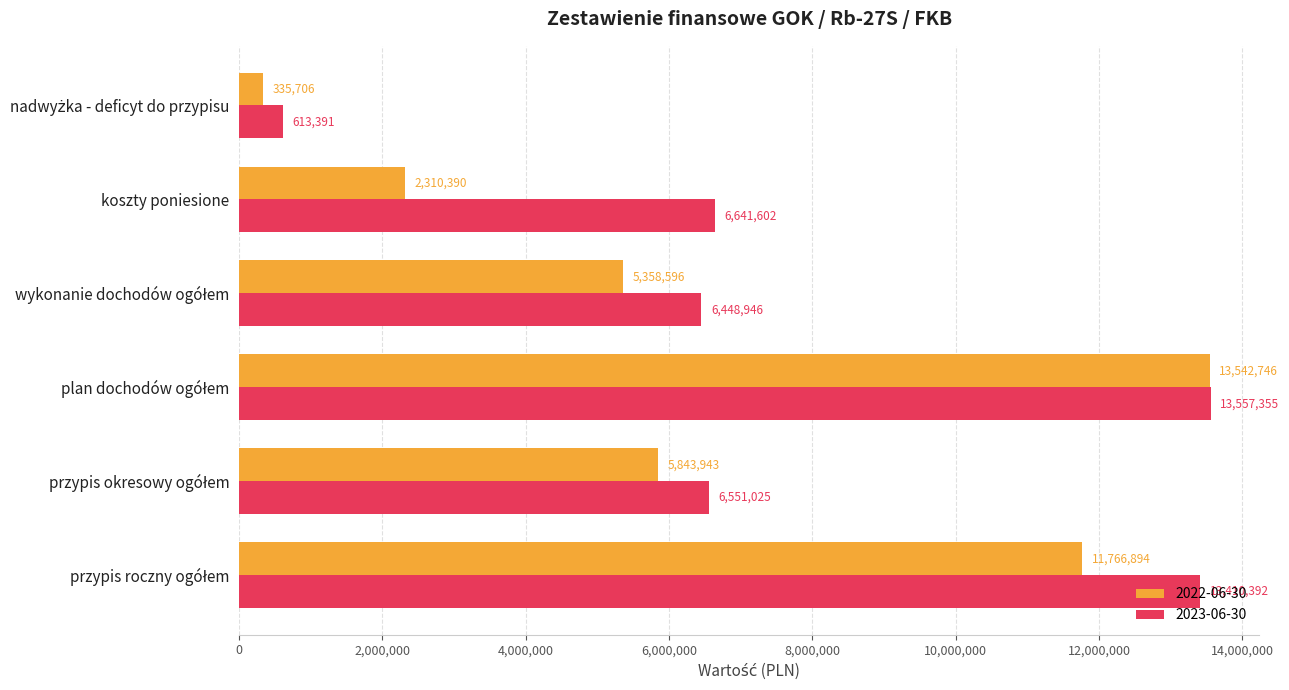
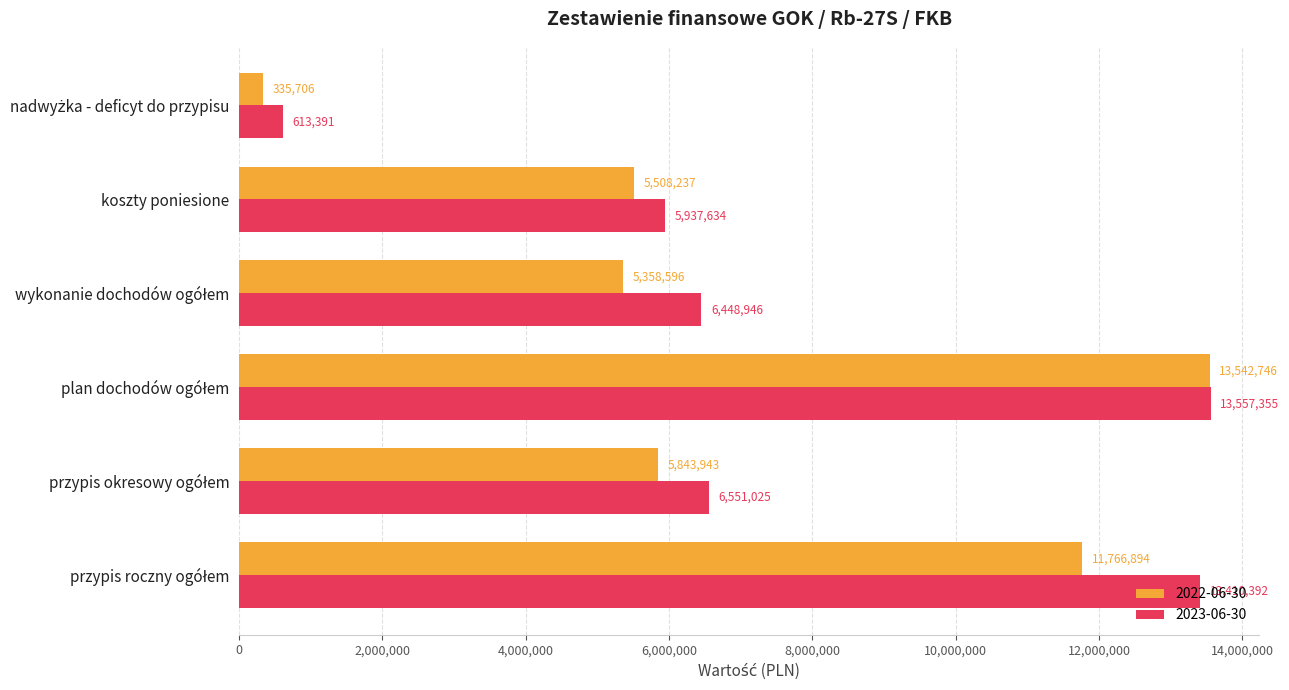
2022-06-30, koszty poniesione: 2,310,390 -> 5,508,237
2023-06-30, koszty poniesione: 6,641,602 -> 5,937,634
